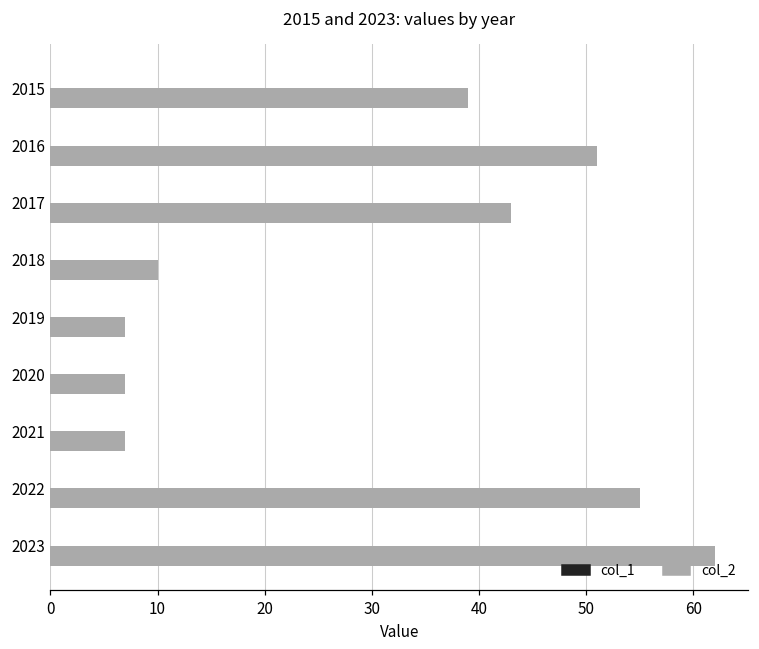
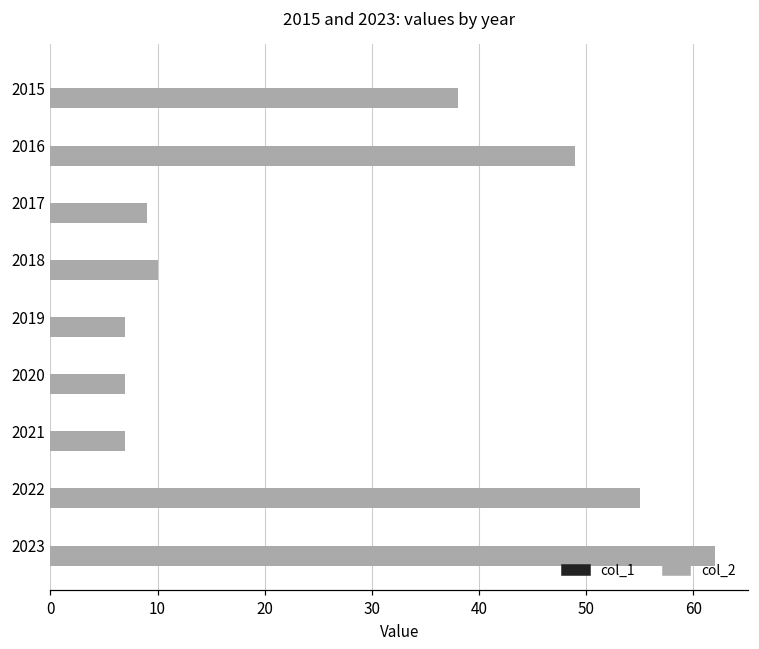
col_2, 2015: 39 -> 38
col_2, 2016: 51 -> 49
col_2, 2017: 43 -> 9
